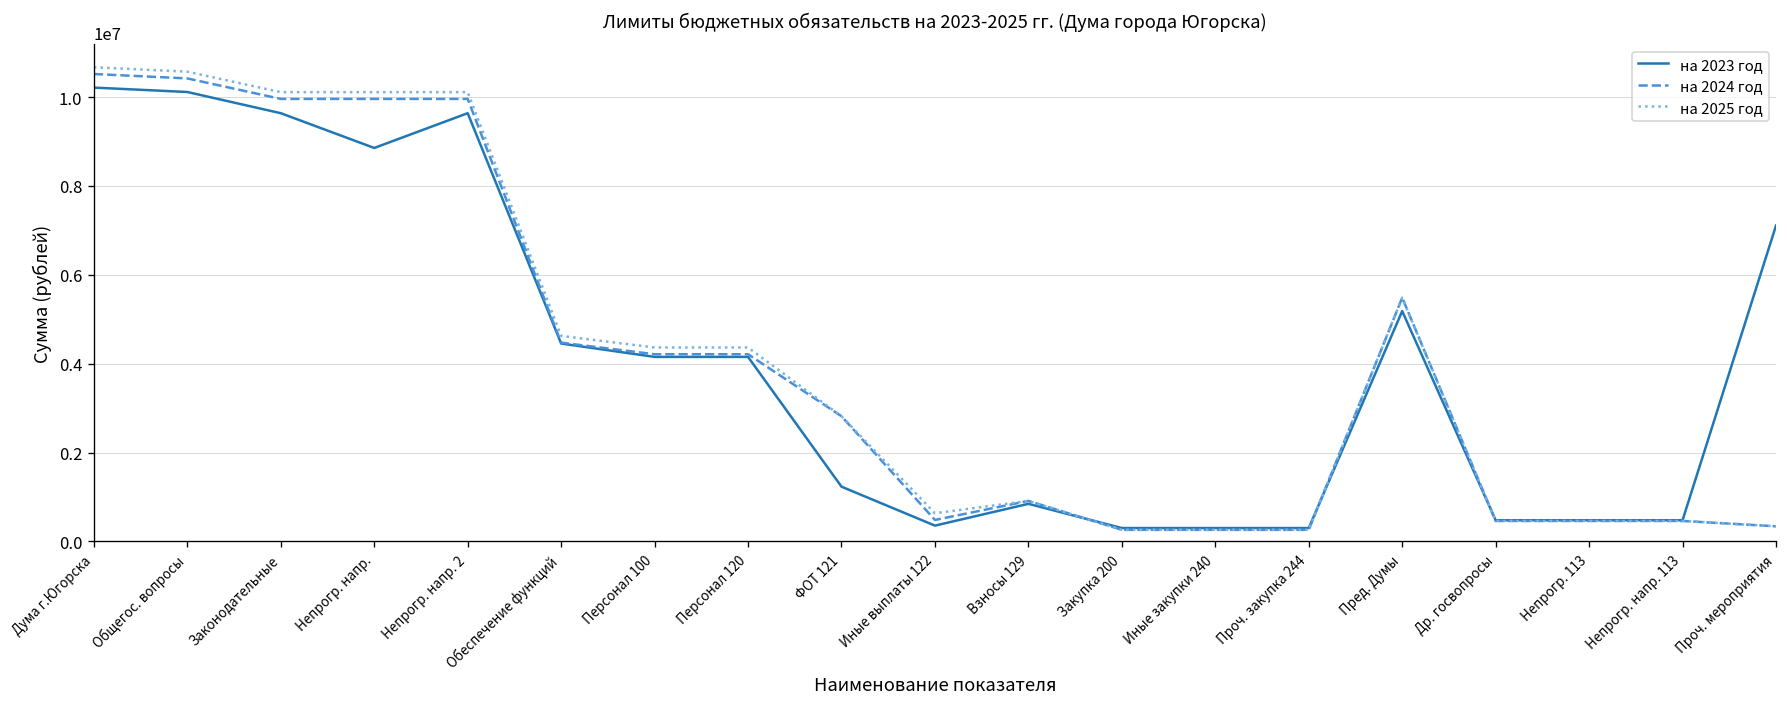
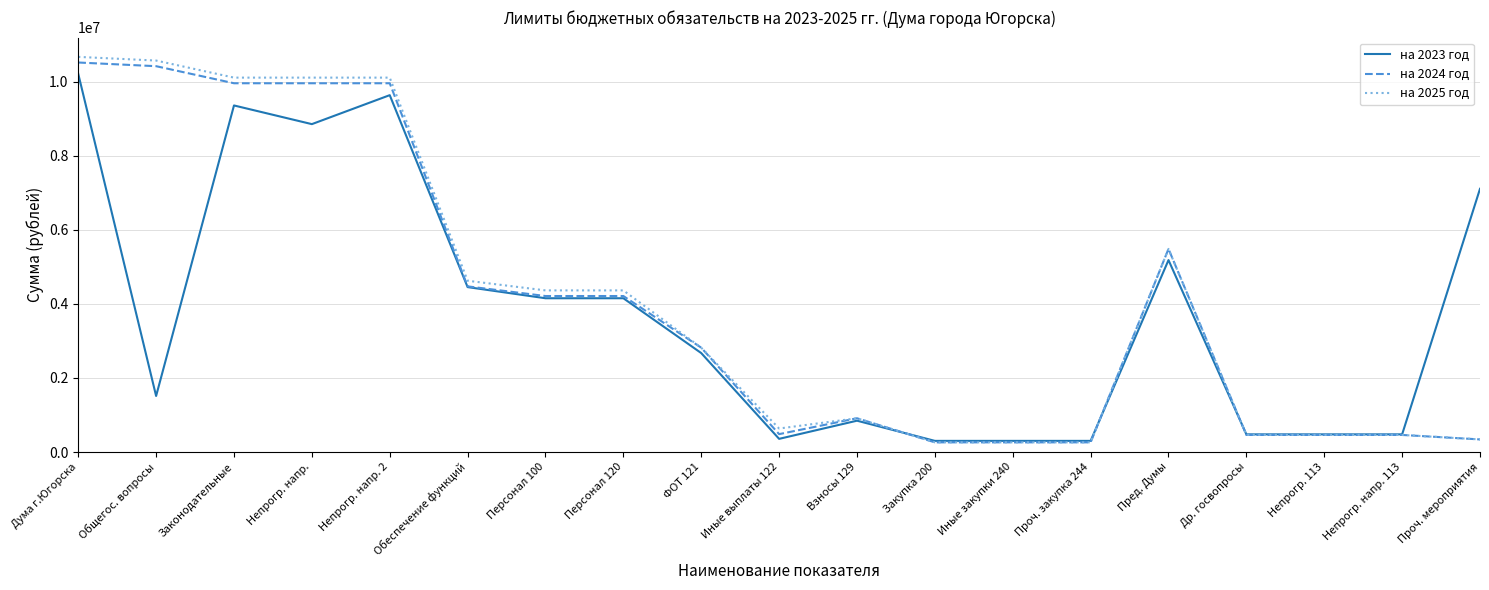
на 2023 год, Общегос. вопросы: 10100000 -> 1500000
на 2023 год, Законодательные: 9600000 -> 9400000
на 2023 год, ФОТ 121: 1200000 -> 2700000
